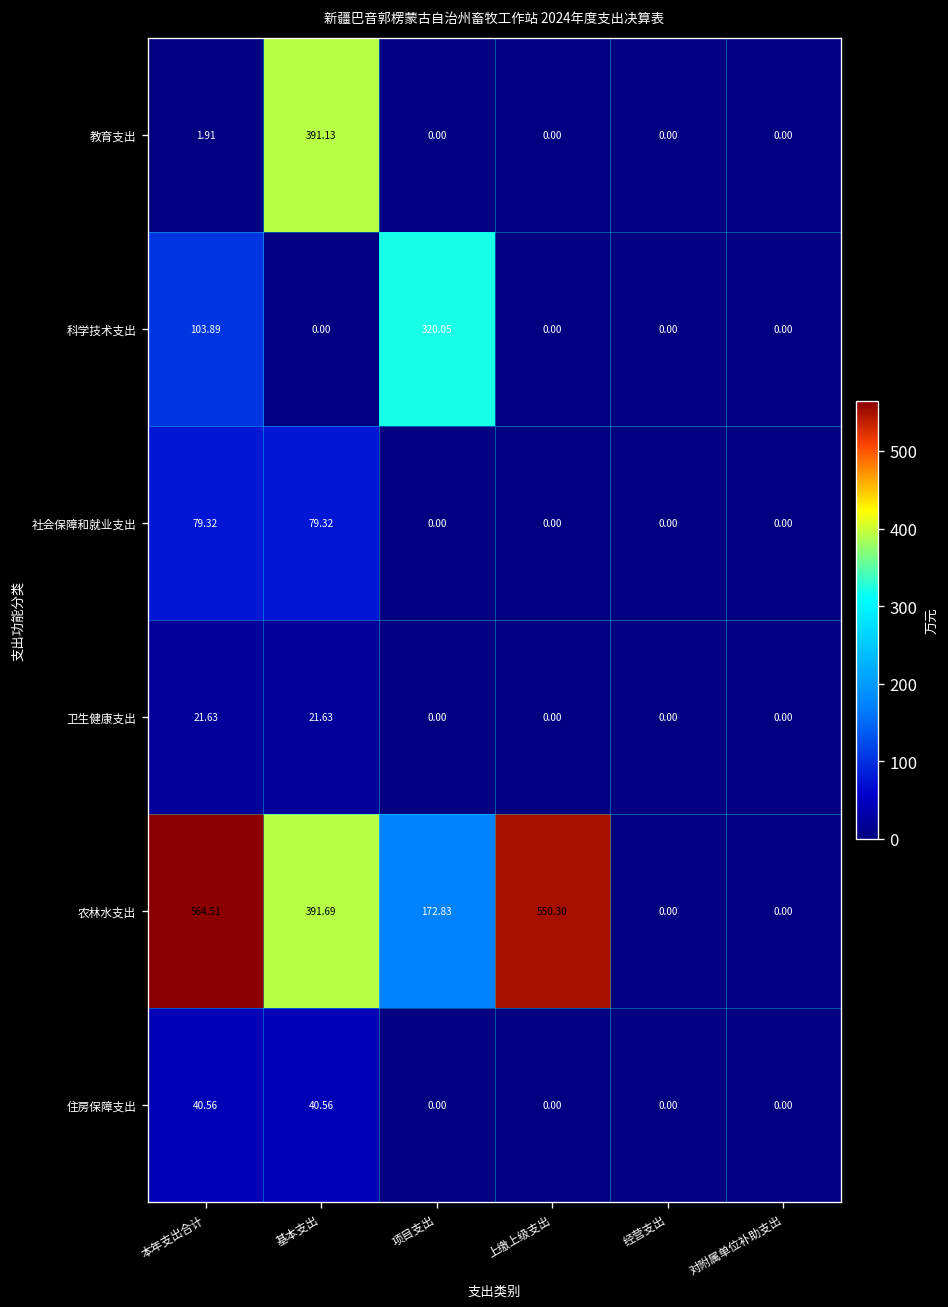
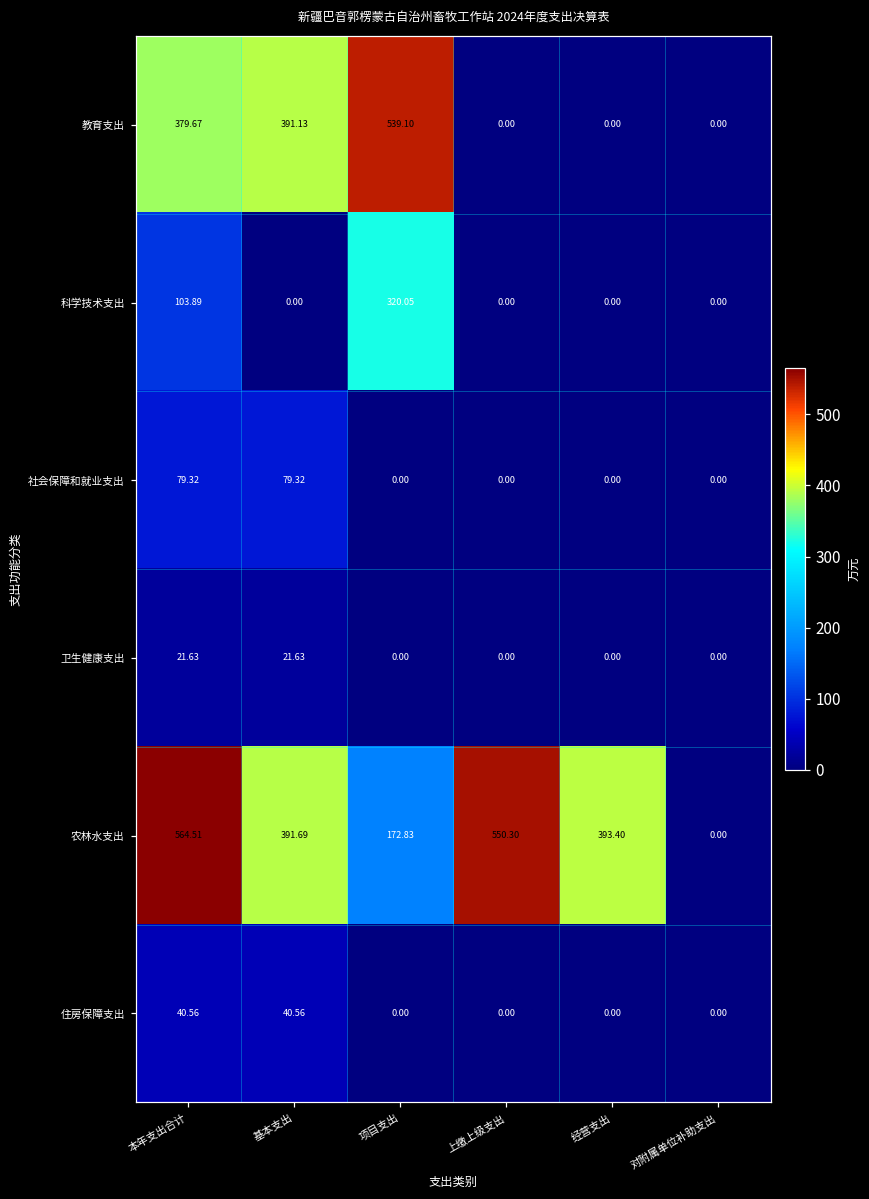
教育支出, 本年支出合计: 1.91 -> 379.67
教育支出, 项目支出: 0.00 -> 539.10
农林水支出, 经营支出: 0.00 -> 393.40
